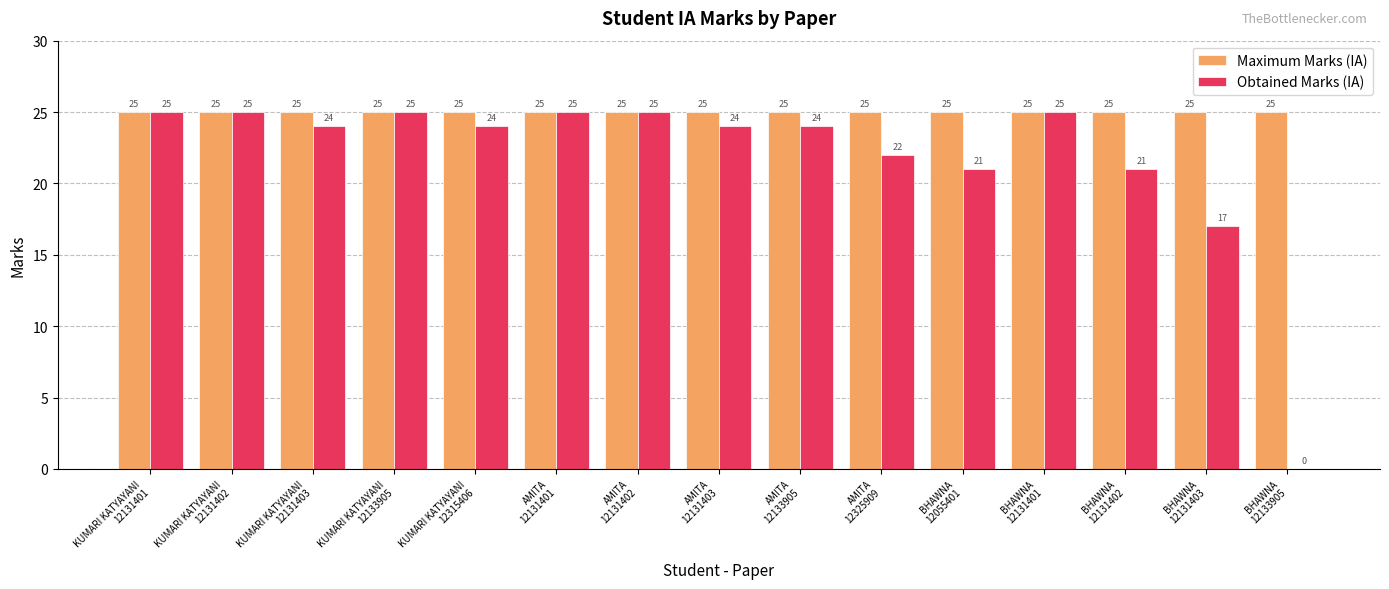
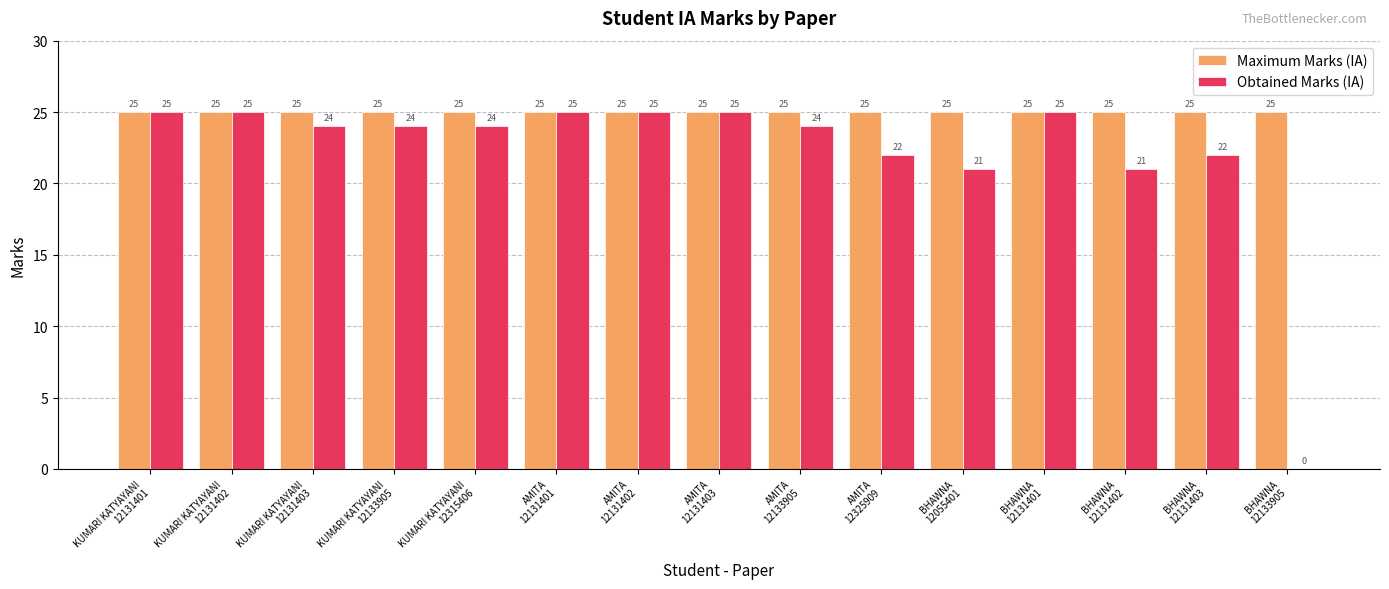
Obtained Marks (IA), KUMARI KATYAYANI 12133905: 25 -> 24
Obtained Marks (IA), AMITA 12131403: 24 -> 25
Obtained Marks (IA), BHAWNA 12131403: 17 -> 22
